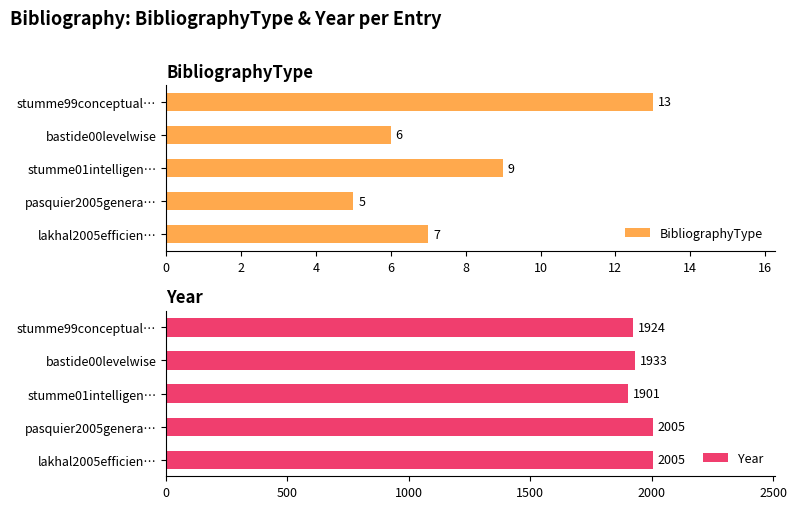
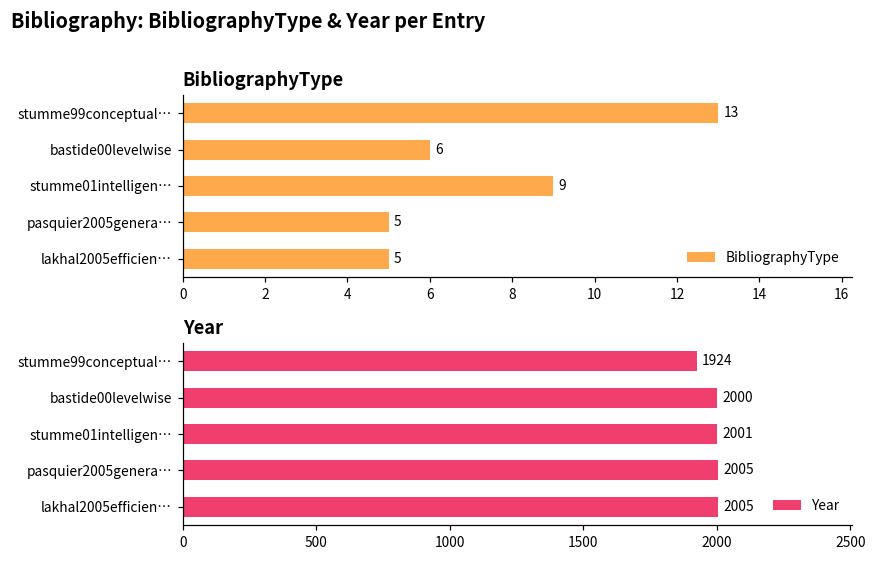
BibliographyType, lakhal2005efficien…: 7 -> 5
Year, bastide00levelwise: 1933 -> 2000
Year, stumme01intelligen…: 1901 -> 2001
